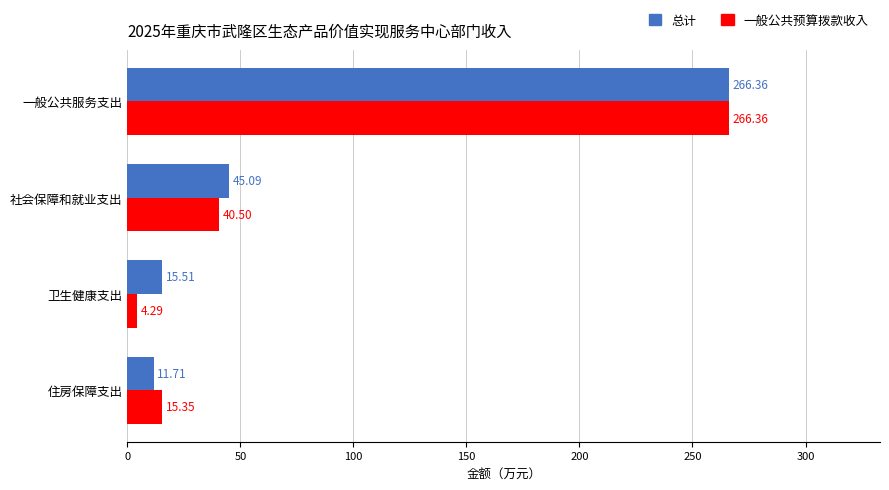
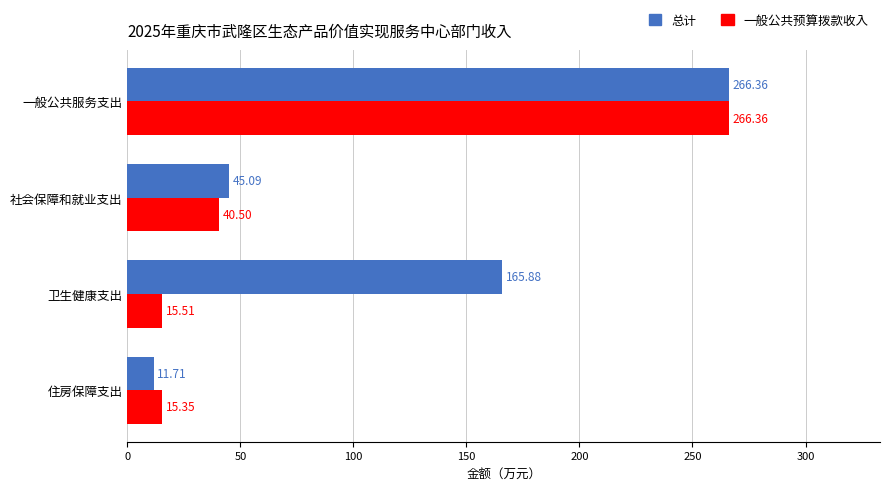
总计, 卫生健康支出: 15.51 -> 165.88
一般公共预算拨款收入, 卫生健康支出: 4.29 -> 15.51
